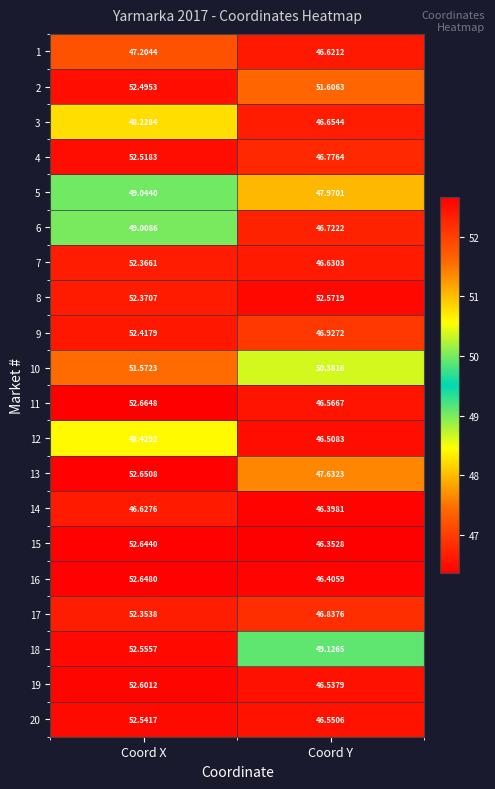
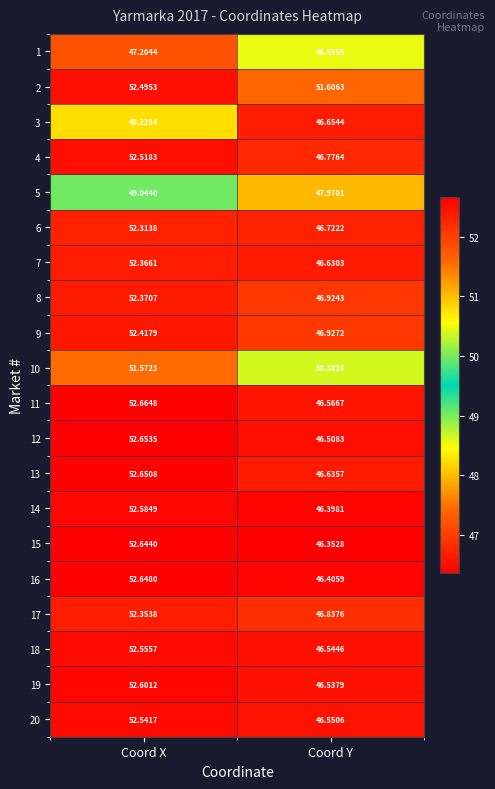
1, Coord Y: 46.6212 -> 48.5555
6, Coord X: 49.0086 -> 52.3138
8, Coord Y: 52.5719 -> 46.9243
12, Coord X: 48.4292 -> 52.6535
13, Coord Y: 47.6323 -> 46.6357
14, Coord X: 46.6276 -> 52.5849
18, Coord Y: 49.1265 -> 46.5446
